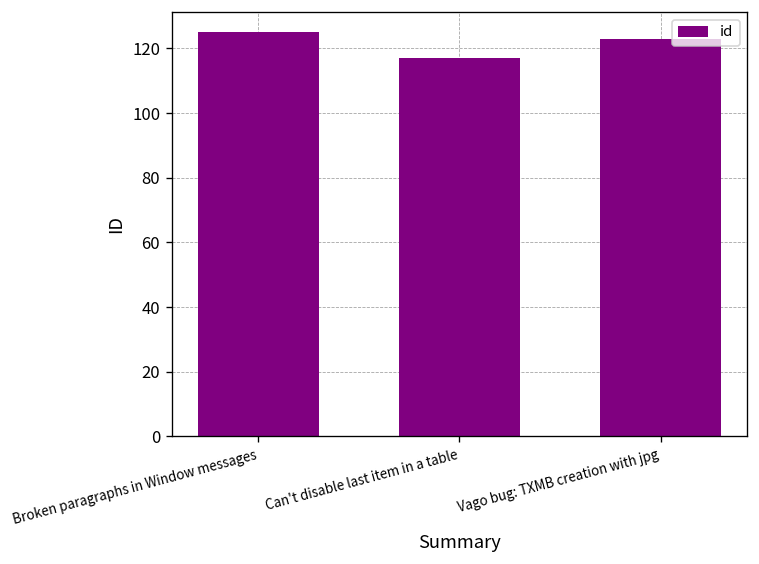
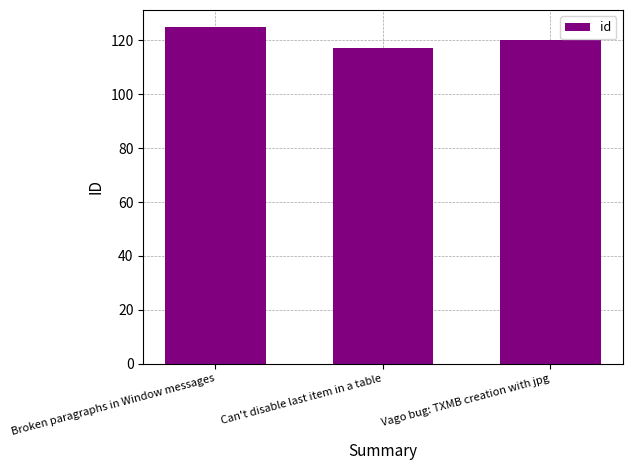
Vago bug: TXMB creation with jpg: 123 -> 120
